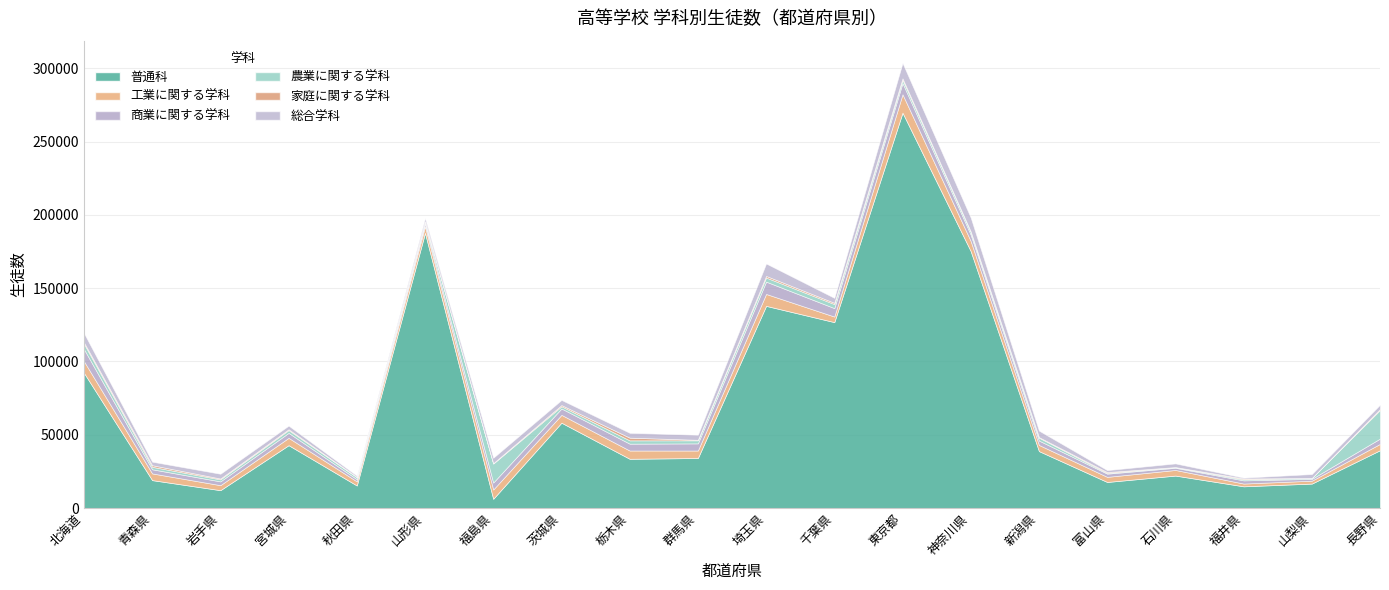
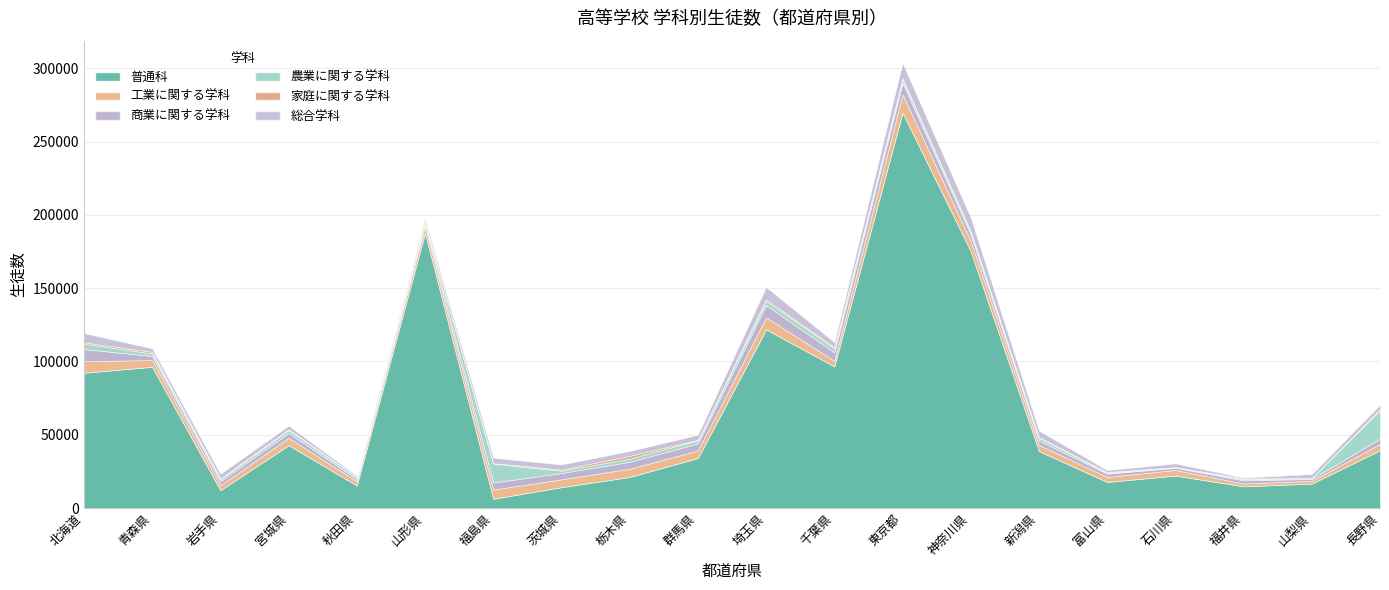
普通科, 青森県: 19000 -> 96000
普通科, 茨城県: 58000 -> 14000
普通科, 栃木県: 34000 -> 21000
普通科, 埼玉県: 138000 -> 122000
普通科, 千葉県: 127000 -> 97000
